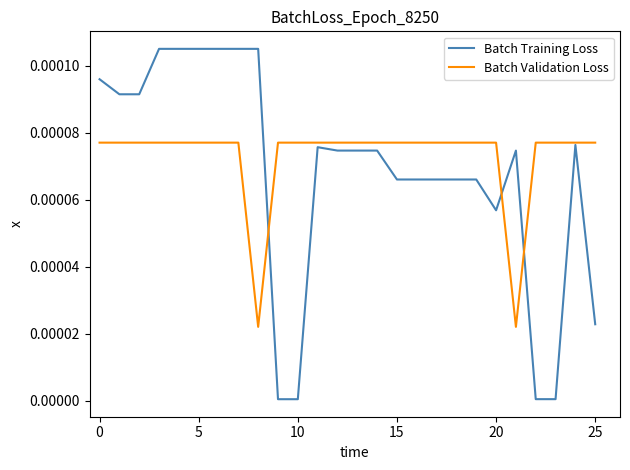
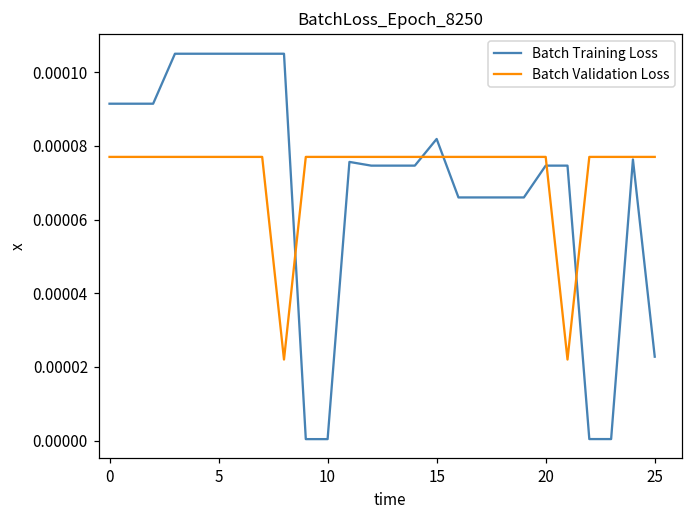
Batch Training Loss, 0: 0.000096 -> 0.000091
Batch Training Loss, 15: 0.000066 -> 0.000082
Batch Training Loss, 20: 0.000057 -> 0.000075
